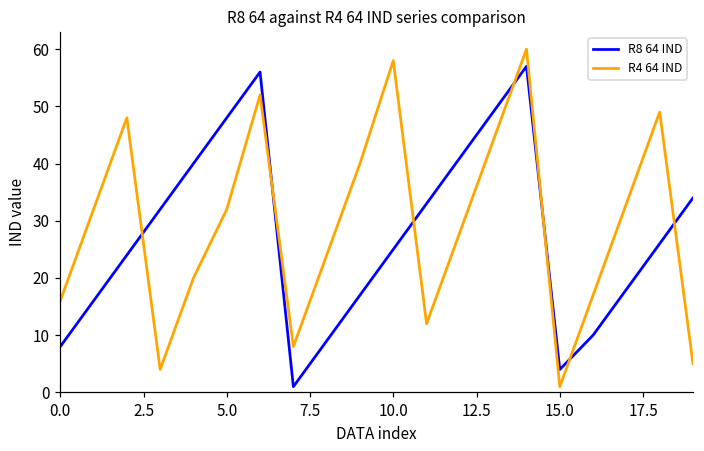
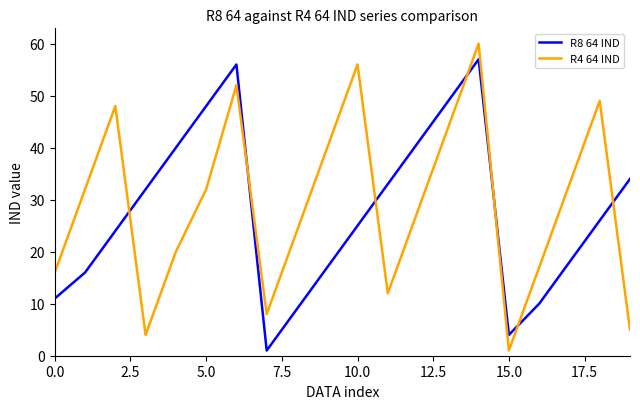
R8 64 IND, 0.0: 8 -> 11
R4 64 IND, 10.0: 58 -> 56
